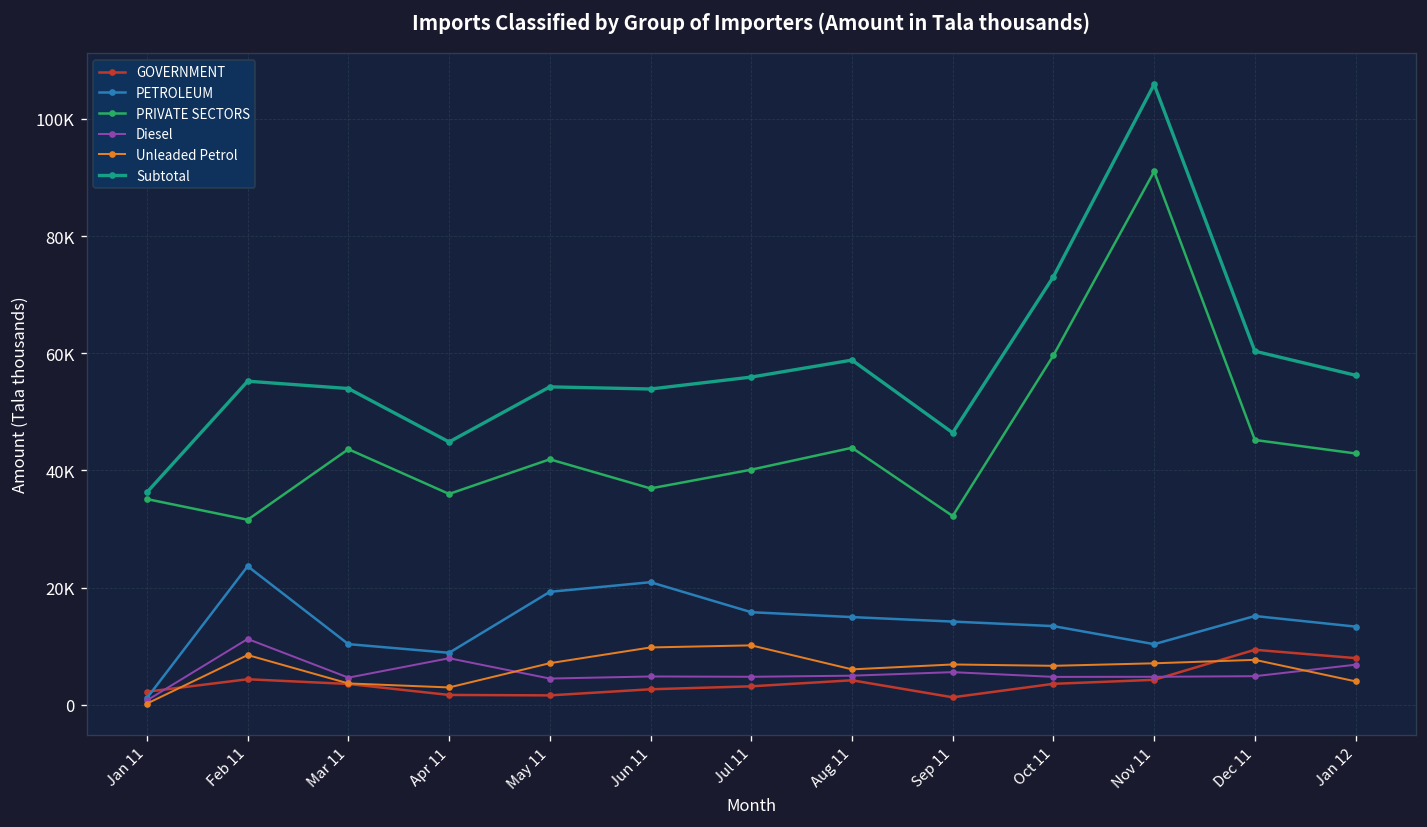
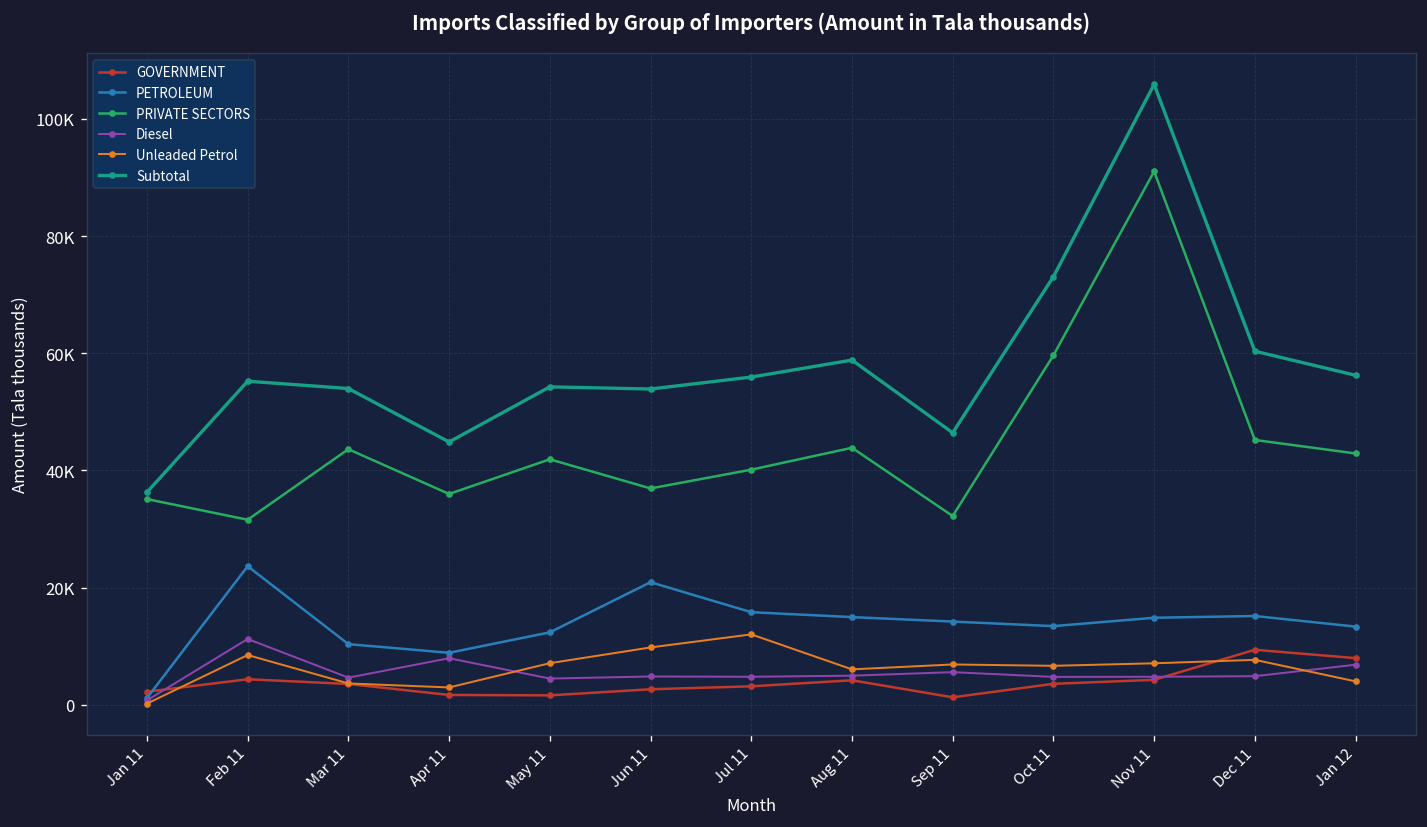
PETROLEUM, May 11: 19000 -> 12000
Unleaded Petrol, Jul 11: 10000 -> 12000
PETROLEUM, Nov 11: 10000 -> 15000
